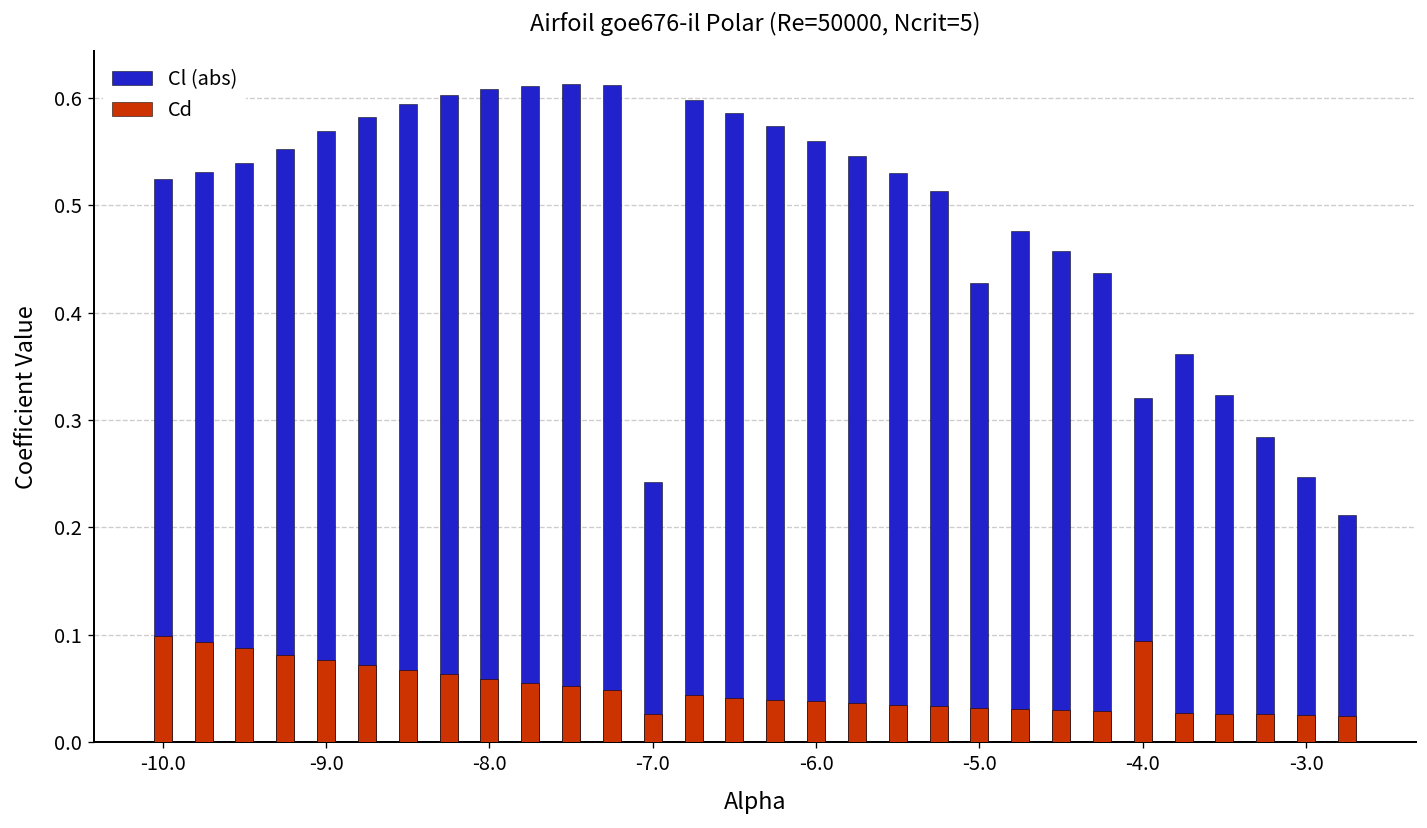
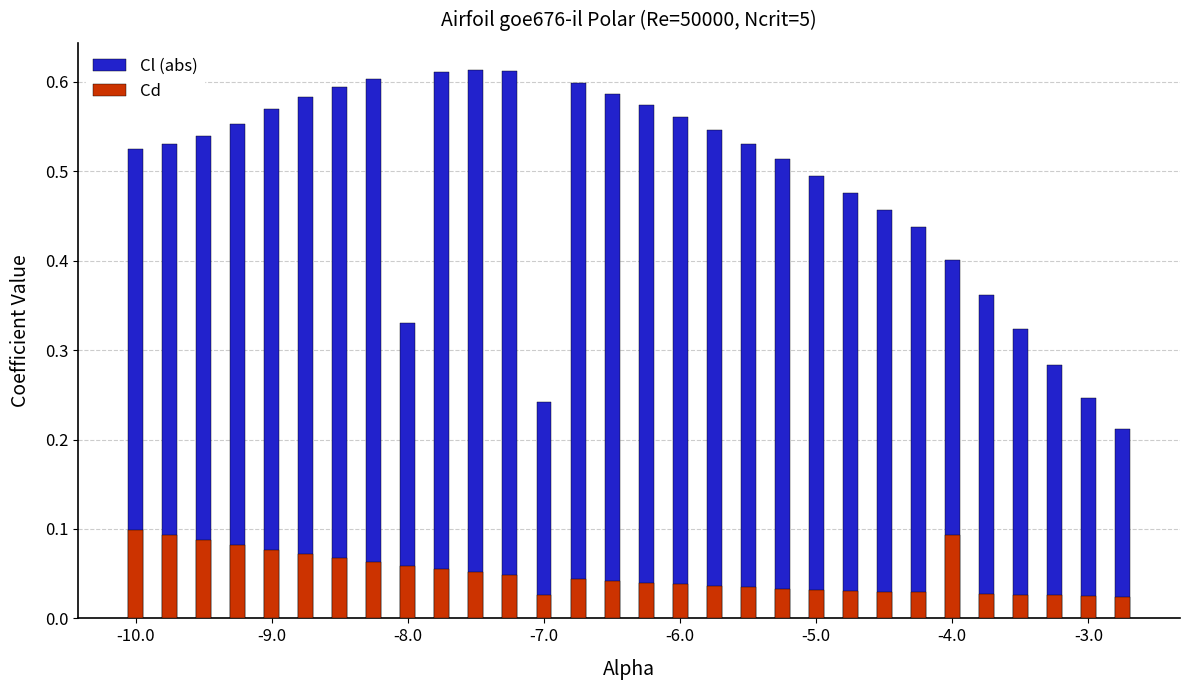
Cl (abs), -8.0: 0.61 -> 0.33
Cl (abs), -5.0: 0.43 -> 0.49
Cl (abs), -4.0: 0.32 -> 0.40
